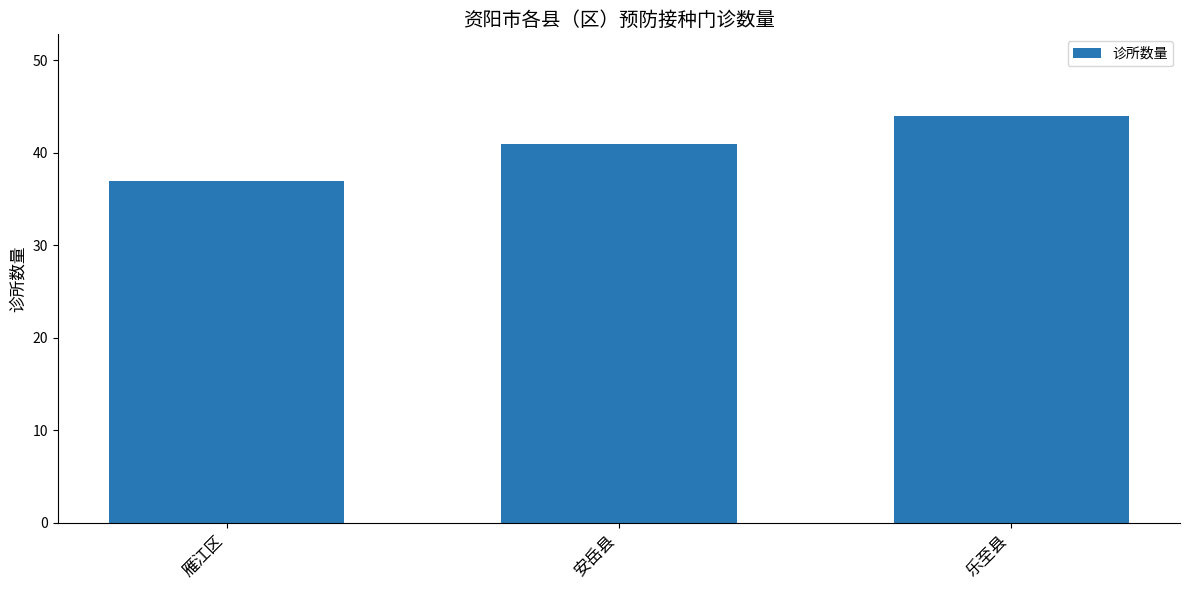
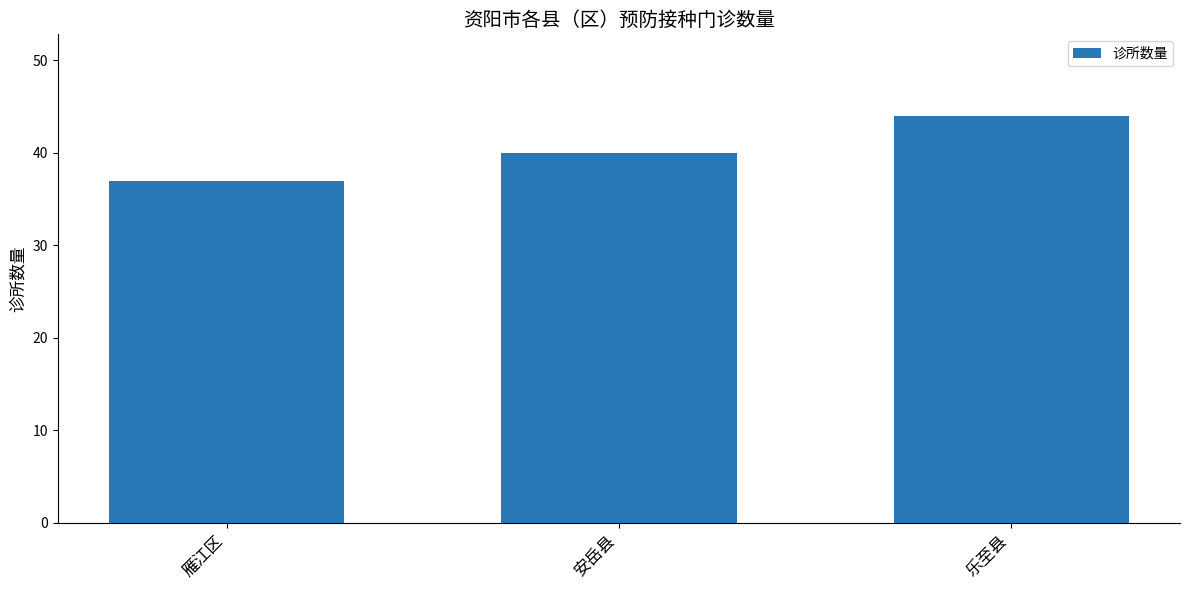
安岳县: 41 -> 40
